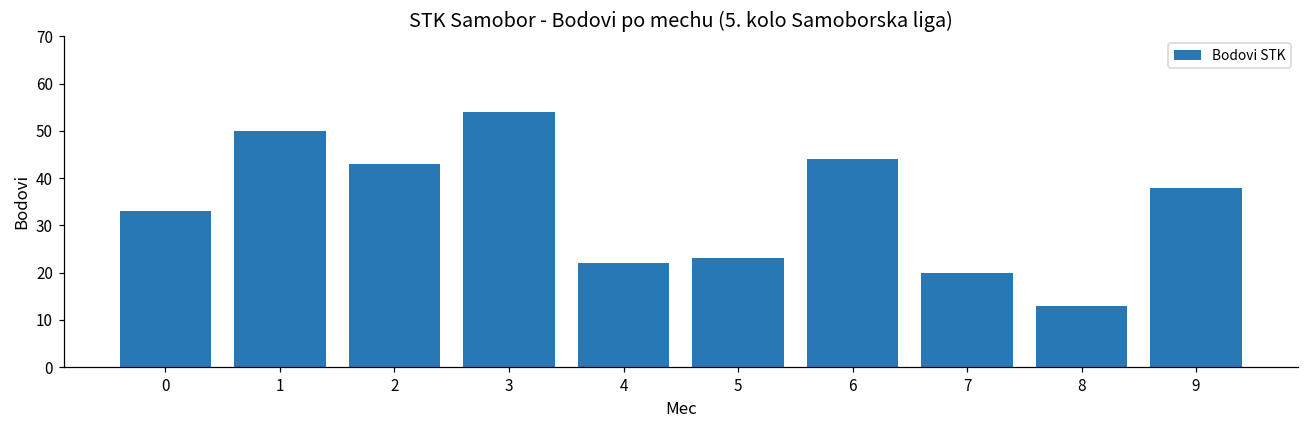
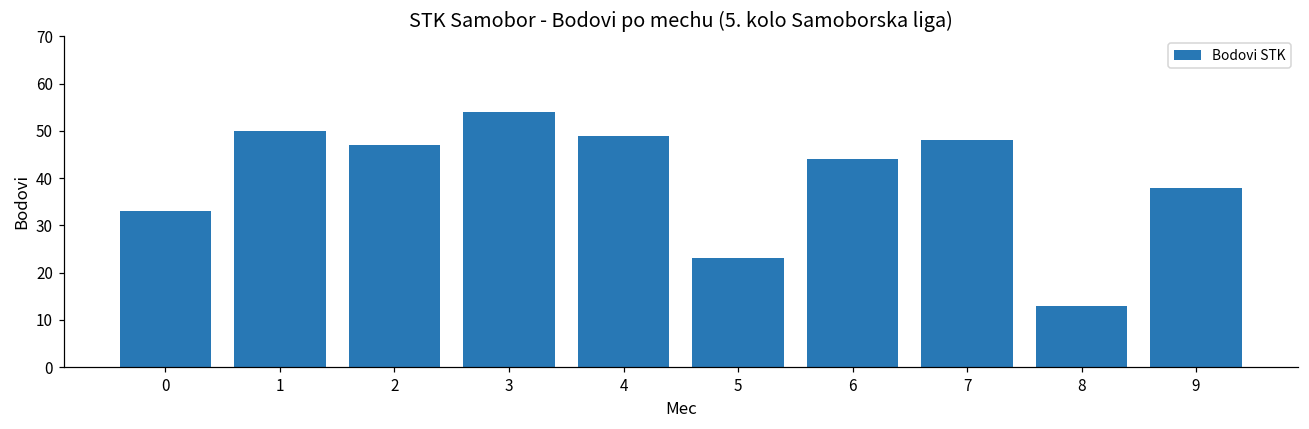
2: 43 -> 47
4: 22 -> 49
7: 20 -> 48
